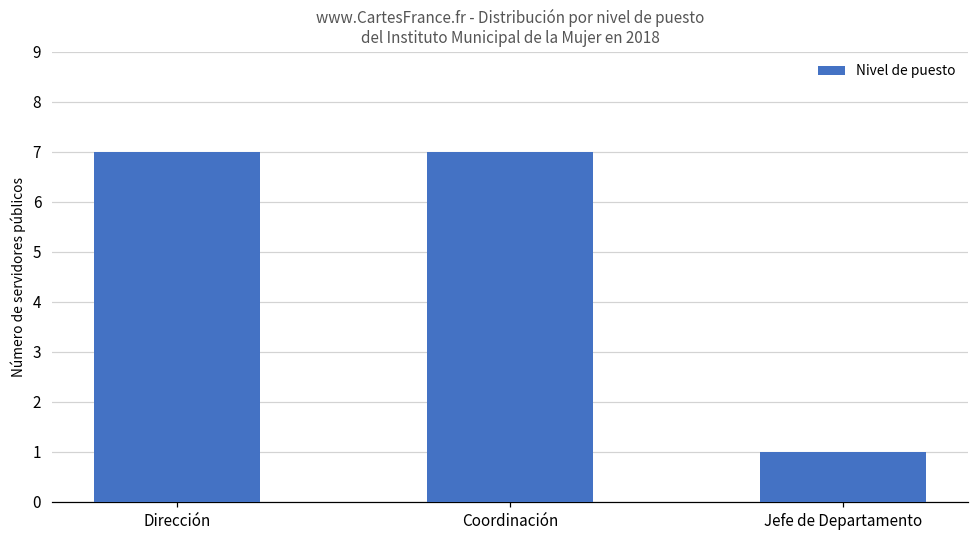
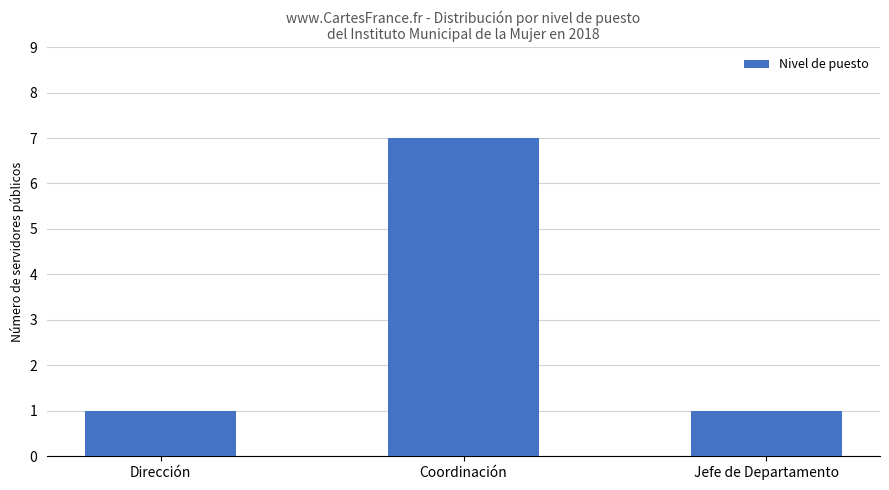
Dirección: 7 -> 1
